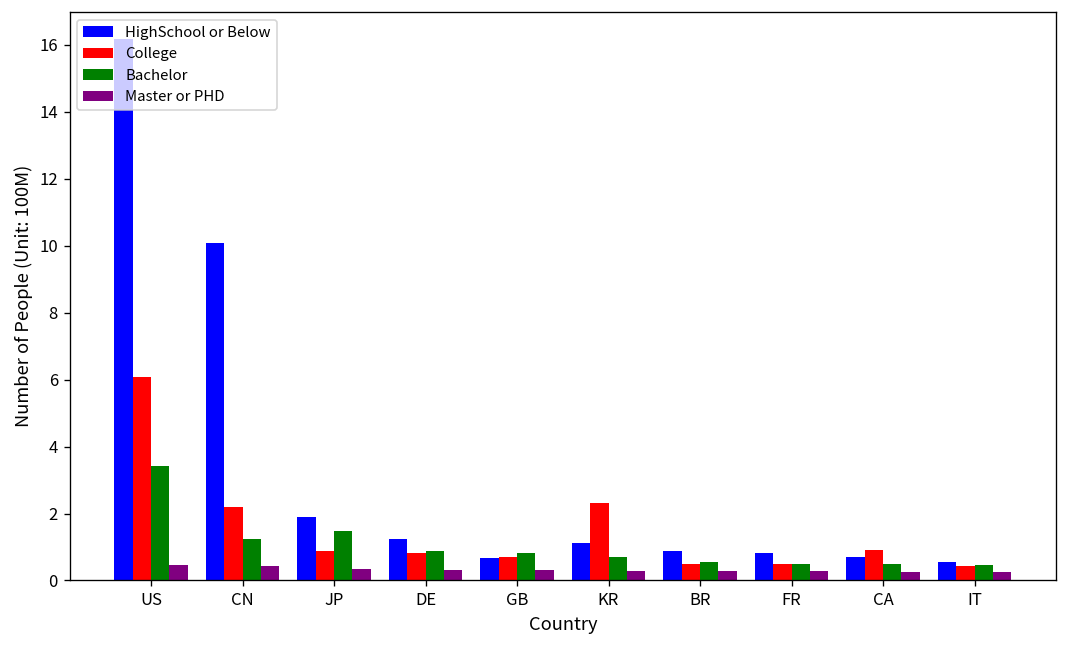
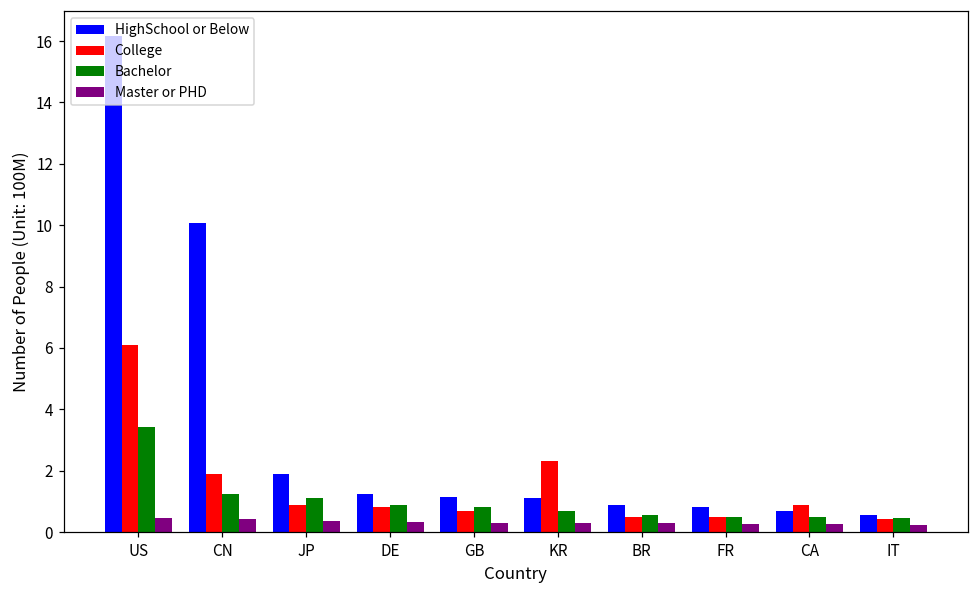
College, CN: 2.2 -> 1.9
Bachelor, JP: 1.5 -> 1.1
HighSchool or Below, GB: 0.7 -> 1.2
